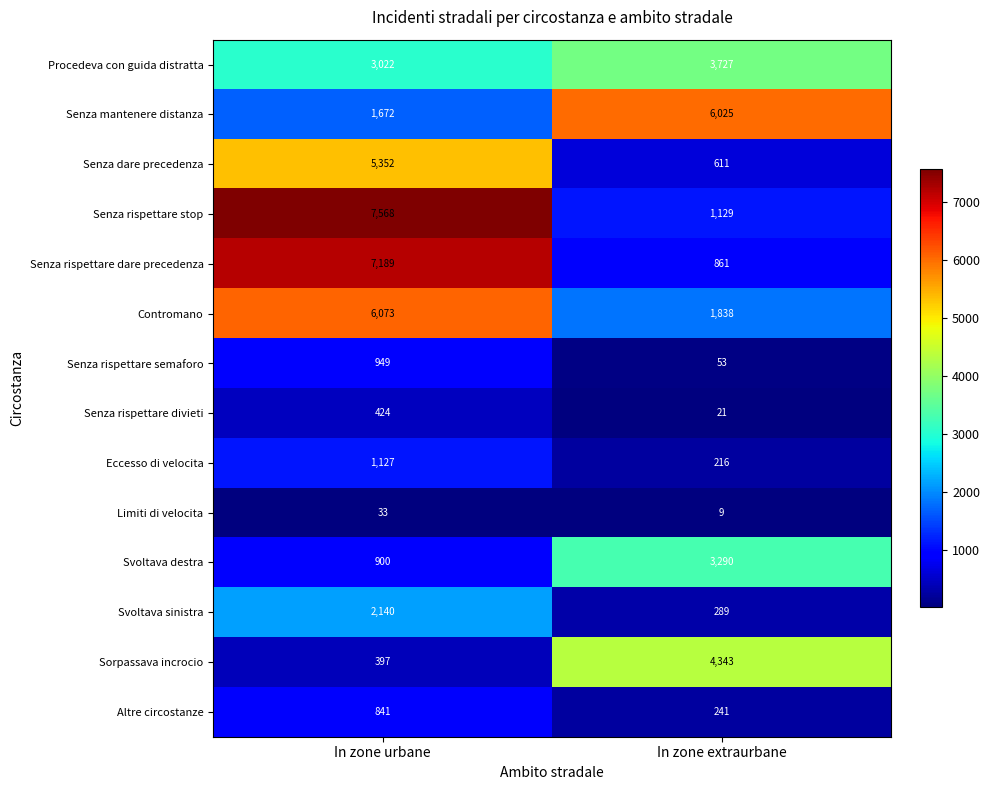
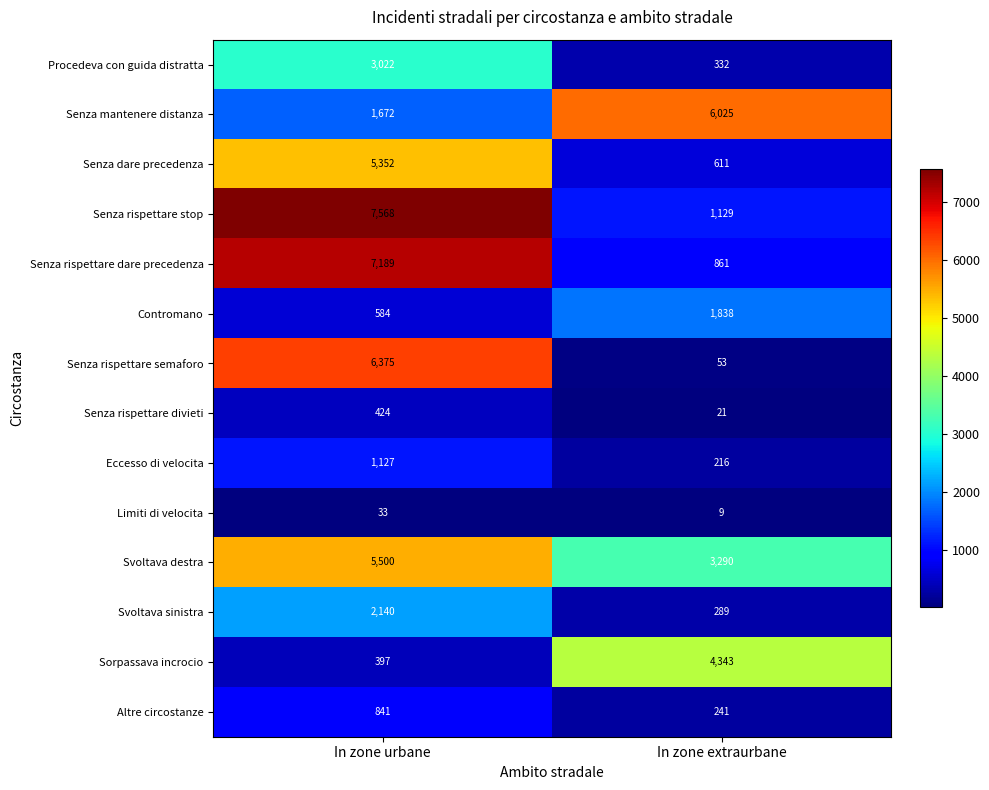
Procedeva con guida distratta, In zone extraurbane: 3,727 -> 332
Contromano, In zone urbane: 6,073 -> 584
Senza rispettare semaforo, In zone urbane: 949 -> 6,375
Svoltava destra, In zone urbane: 900 -> 5,500
